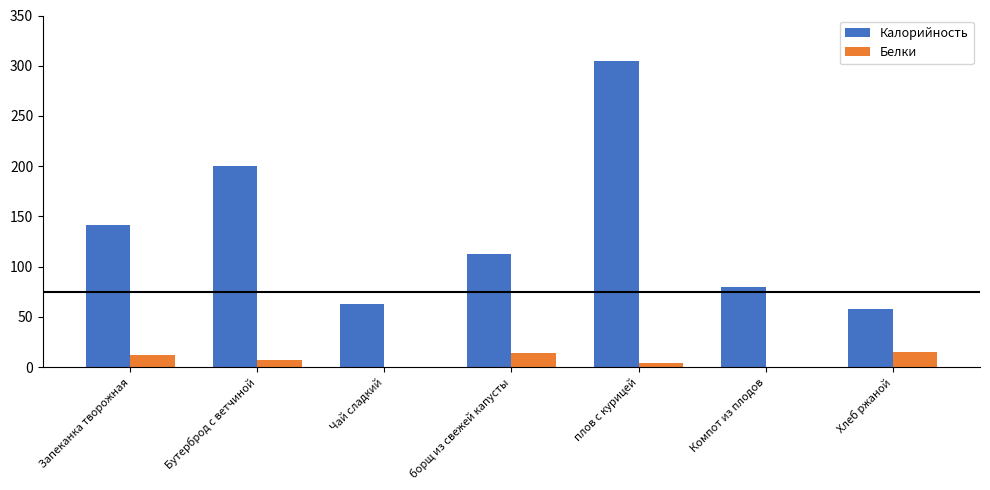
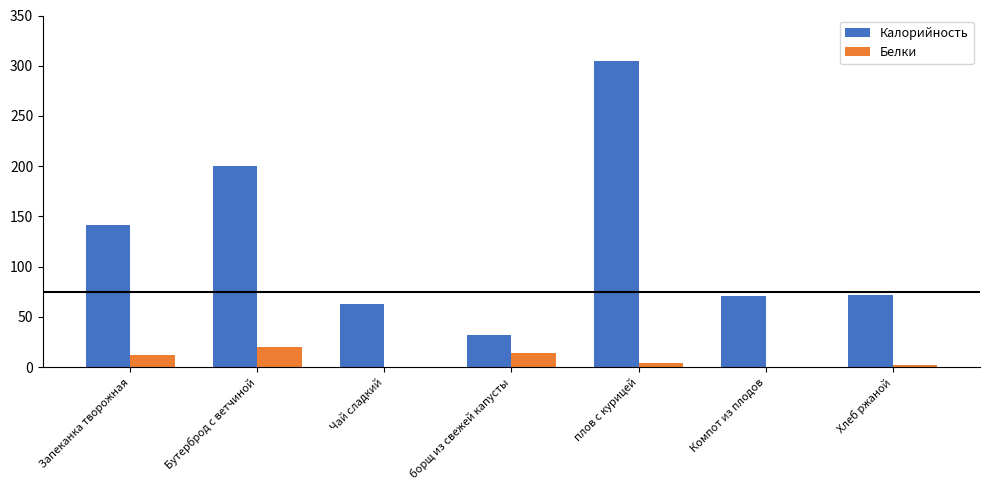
Белки, Бутерброд с ветчиной: 7 -> 20
Калорийность, борщ из свежей капусты: 113 -> 32
Калорийность, Компот из плодов: 80 -> 71
Калорийность, Хлеб ржаной: 58 -> 72
Белки, Хлеб ржаной: 15 -> 2
